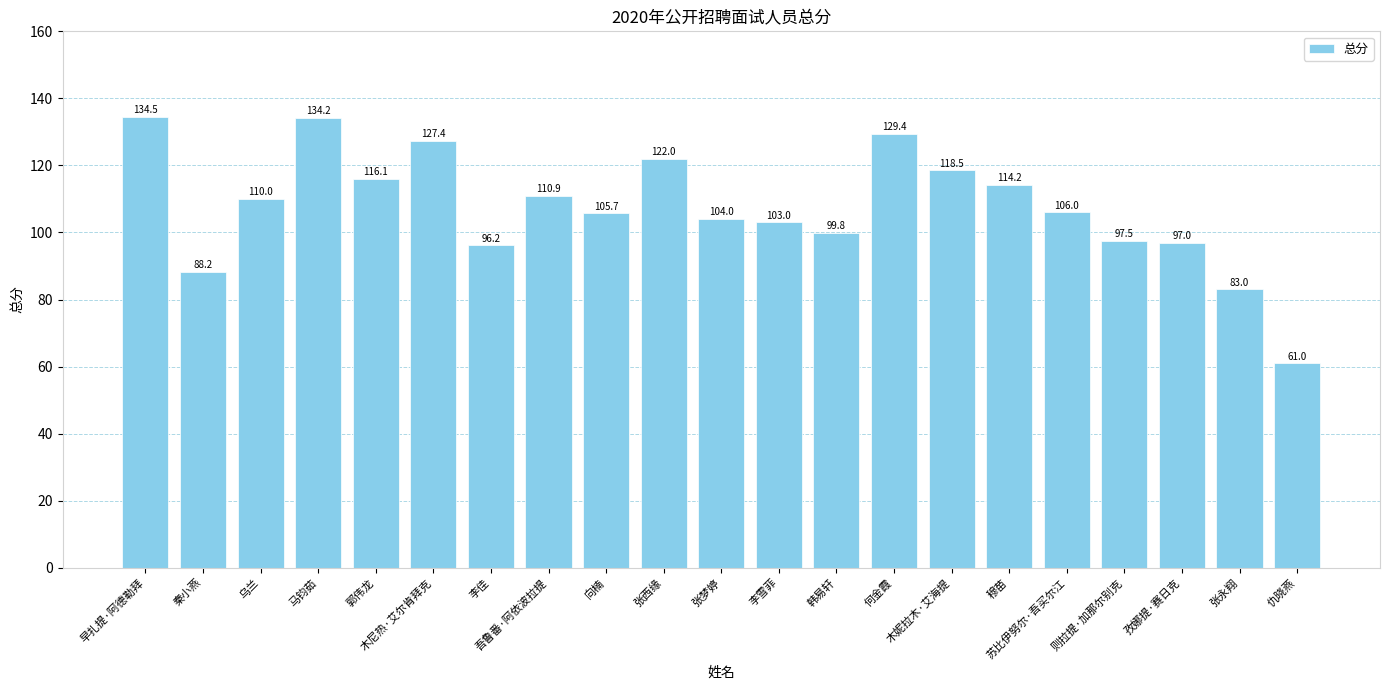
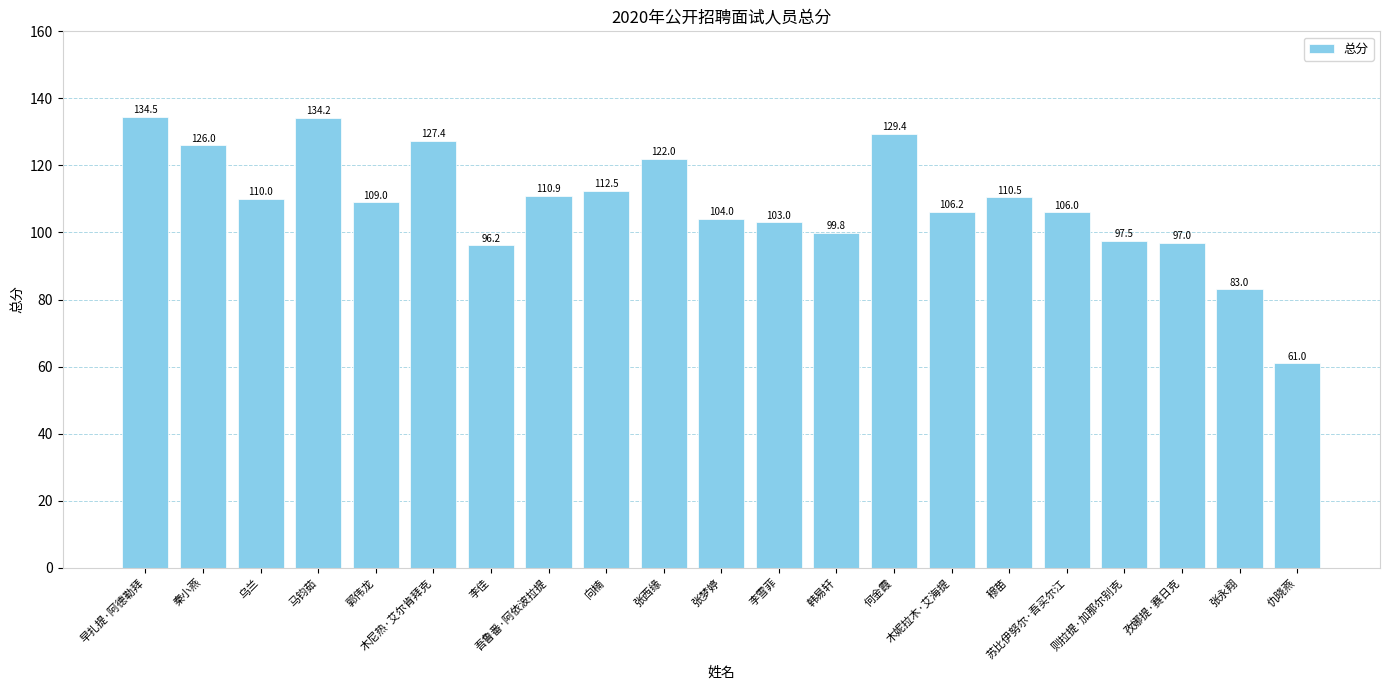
秦小燕: 88.2 -> 126.0
郭伟龙: 116.1 -> 109.0
向楠: 105.7 -> 112.5
木妮拉木·艾海提: 118.5 -> 106.2
穆苗: 114.2 -> 110.5
